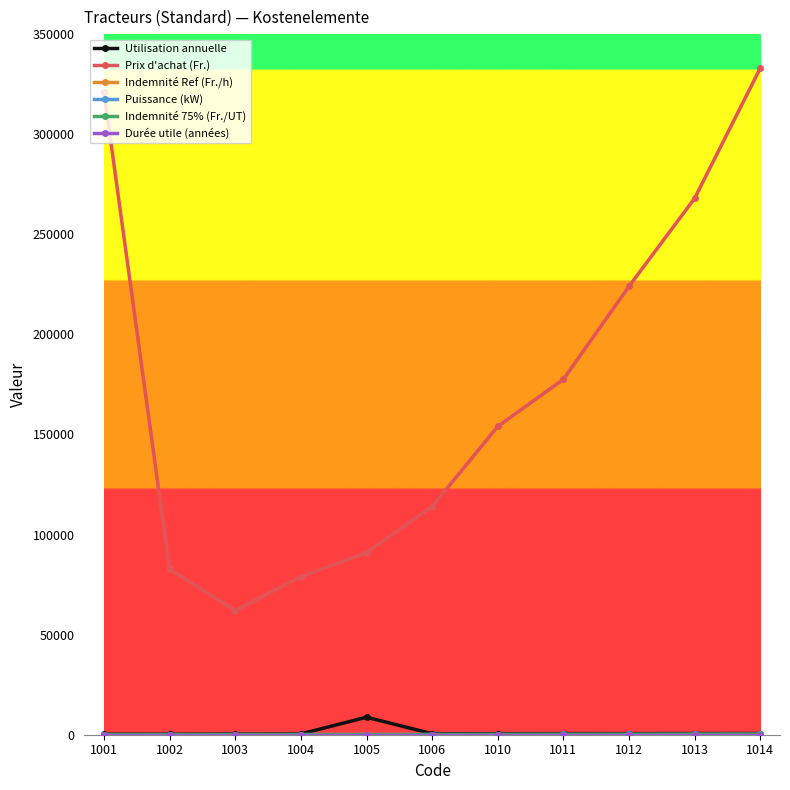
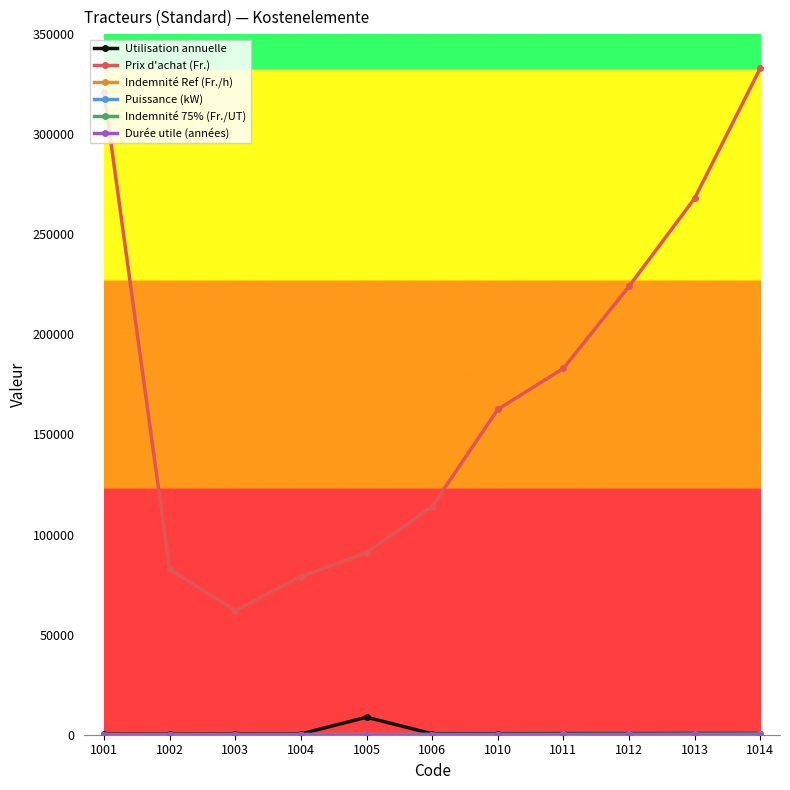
Prix d'achat (Fr.), 1010: 154000 -> 162000
Prix d'achat (Fr.), 1011: 178000 -> 183000
